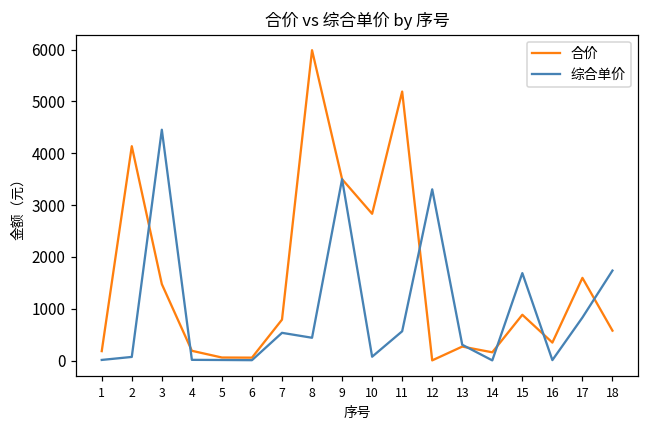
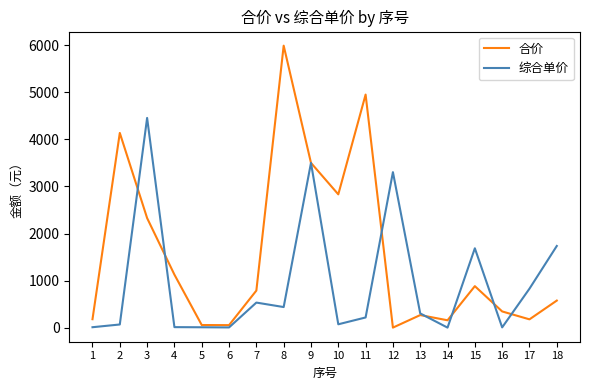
合价, 3: 1500 -> 2300
合价, 4: 200 -> 1100
合价, 11: 5200 -> 5000
综合单价, 11: 600 -> 200
合价, 17: 1600 -> 200
